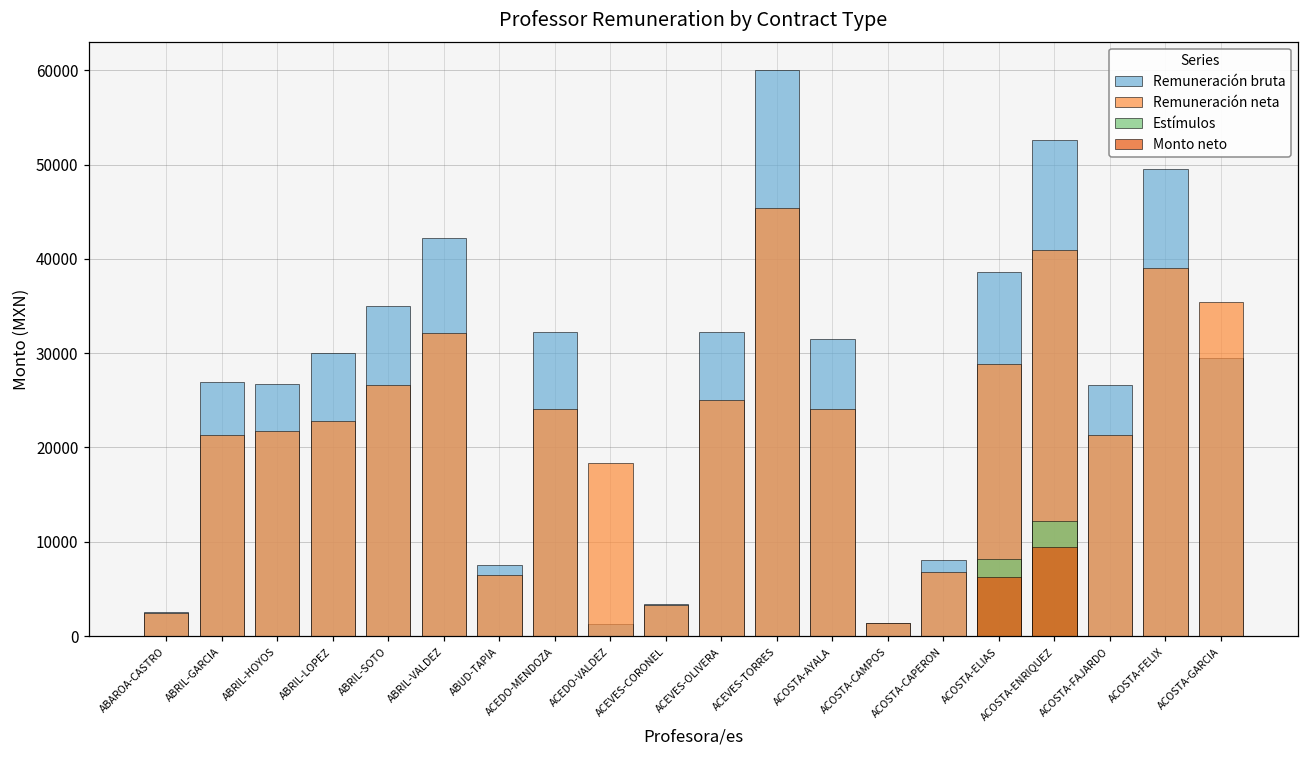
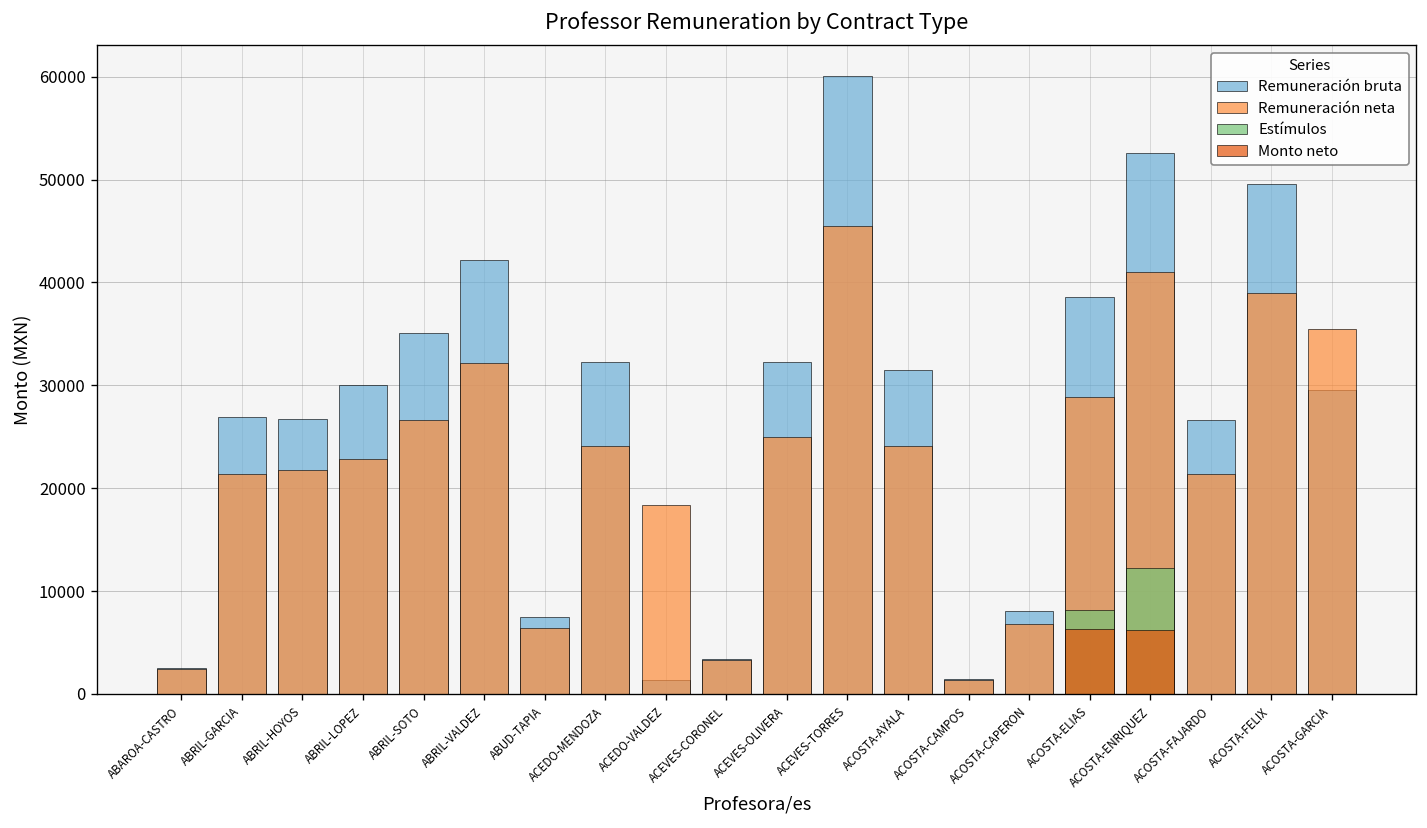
Monto neto, ACOSTA-ENRIQUEZ: 9000 -> 6000
